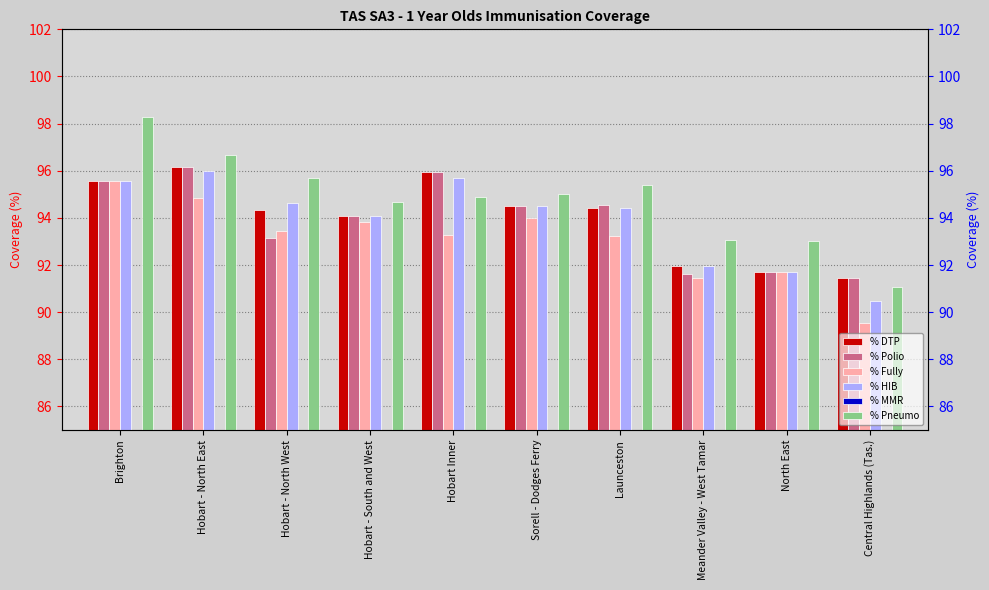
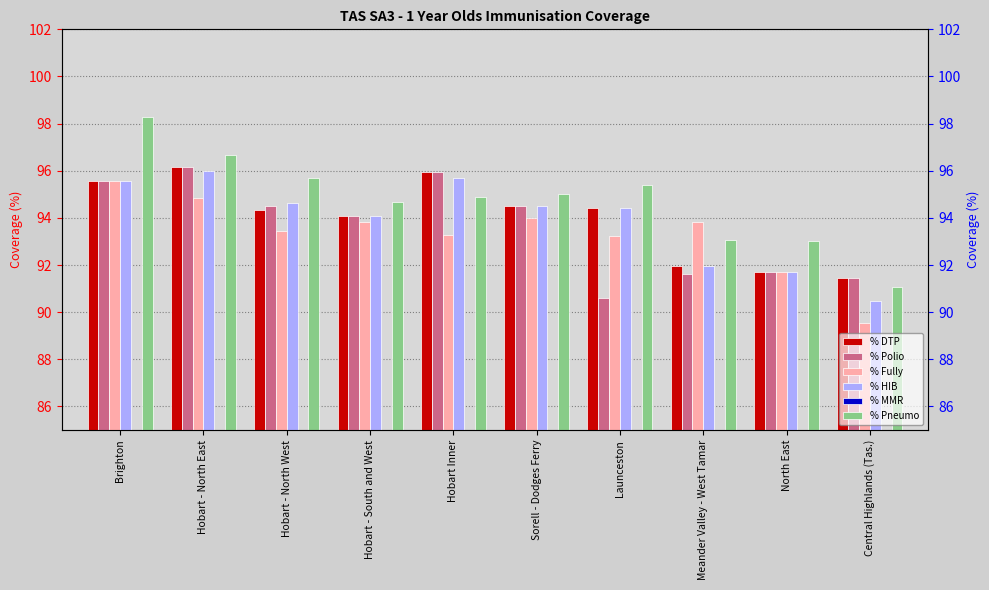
% Polio, Hobart - North West: 93.2 -> 94.5
% Polio, Launceston: 94.5 -> 90.6
% Fully, Meander Valley - West Tamar: 91.4 -> 93.8
